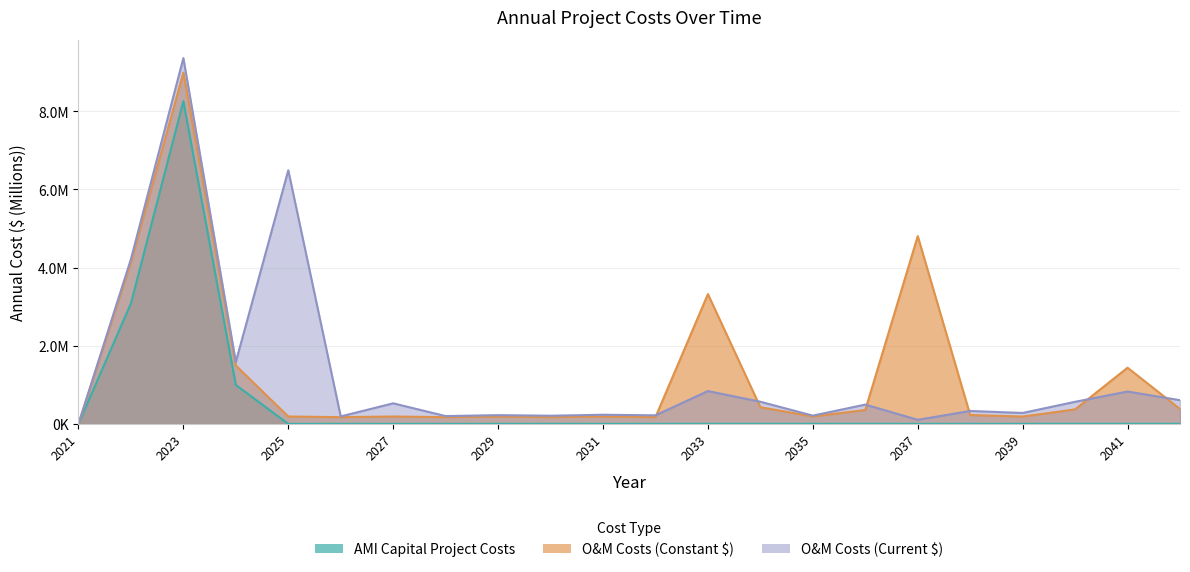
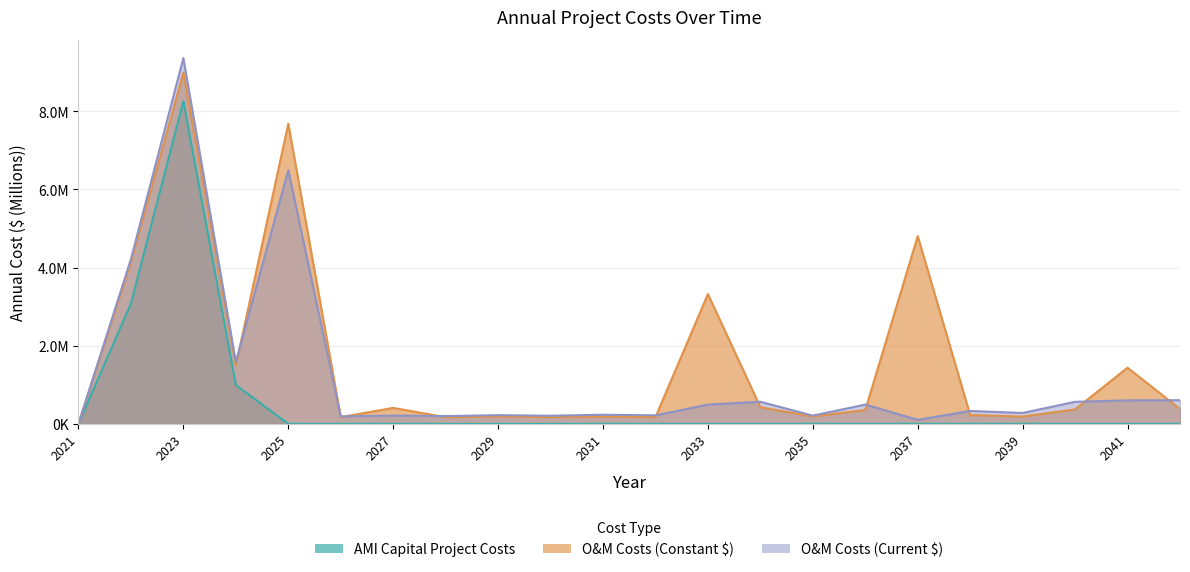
O&M Costs (Constant $), 2025: 200000 -> 7700000
O&M Costs (Constant $), 2027: 200000 -> 400000
O&M Costs (Current $), 2027: 500000 -> 200000
O&M Costs (Current $), 2033: 800000 -> 500000
O&M Costs (Current $), 2041: 800000 -> 600000
